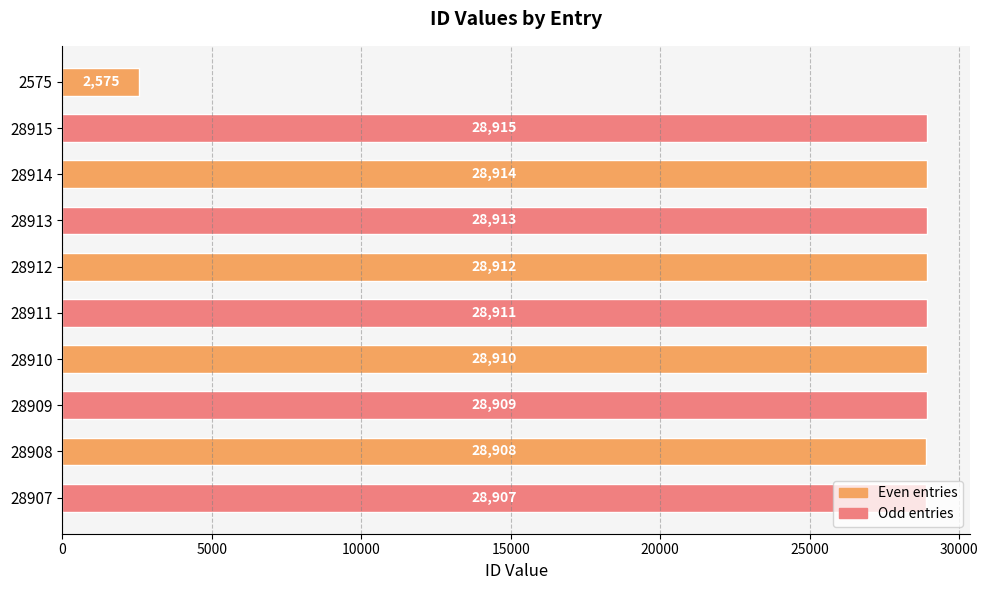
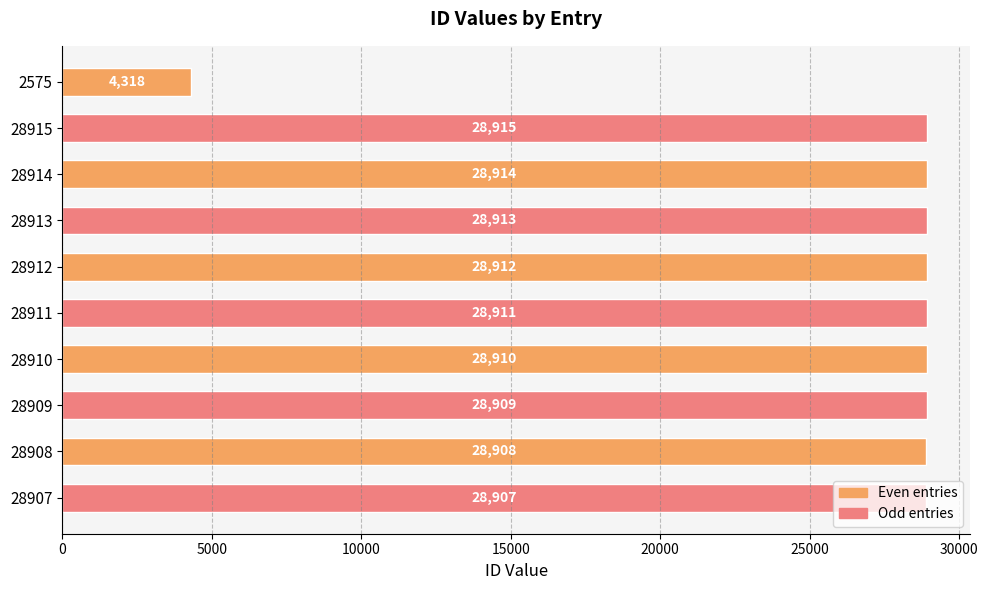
2575: 2,575 -> 4,318
